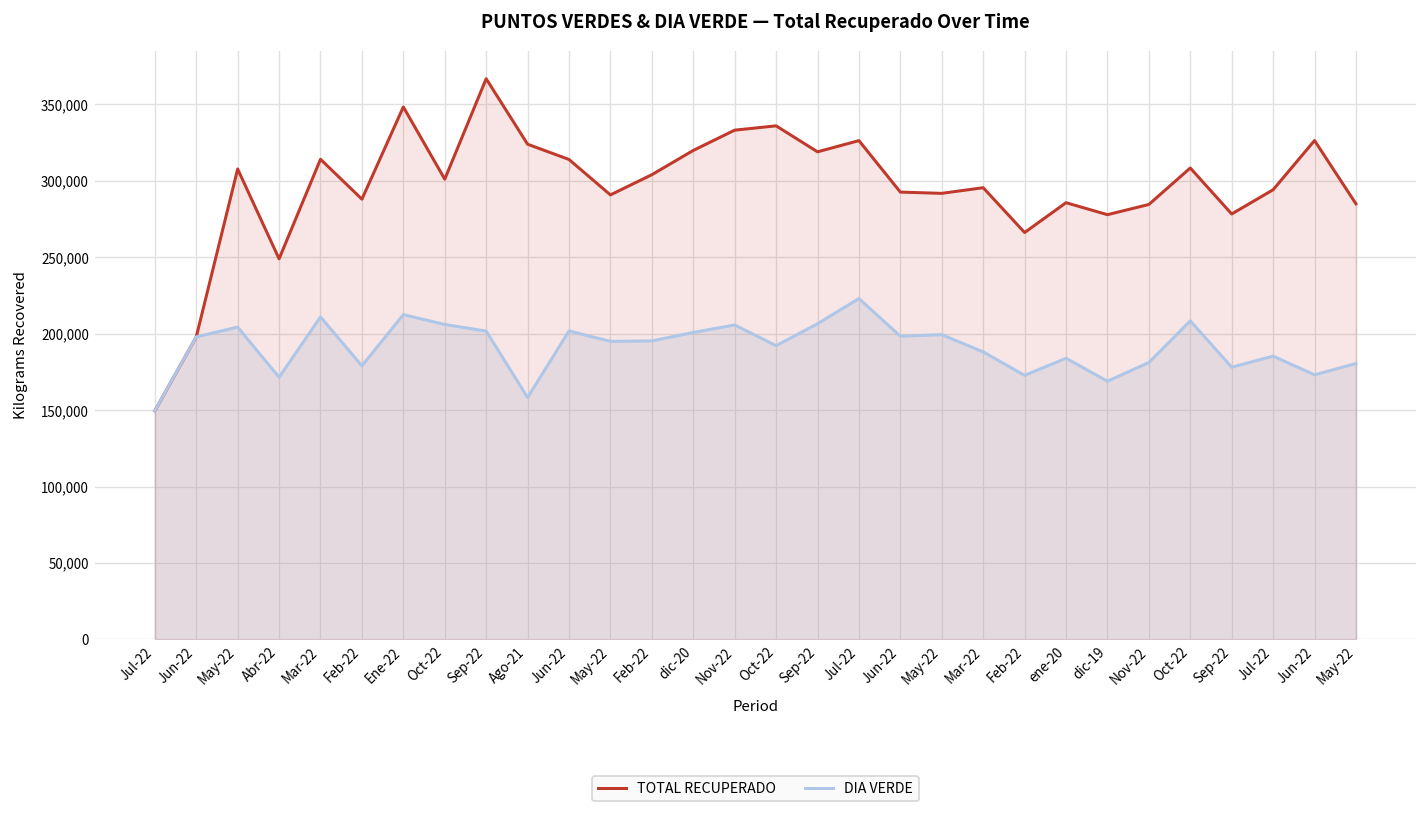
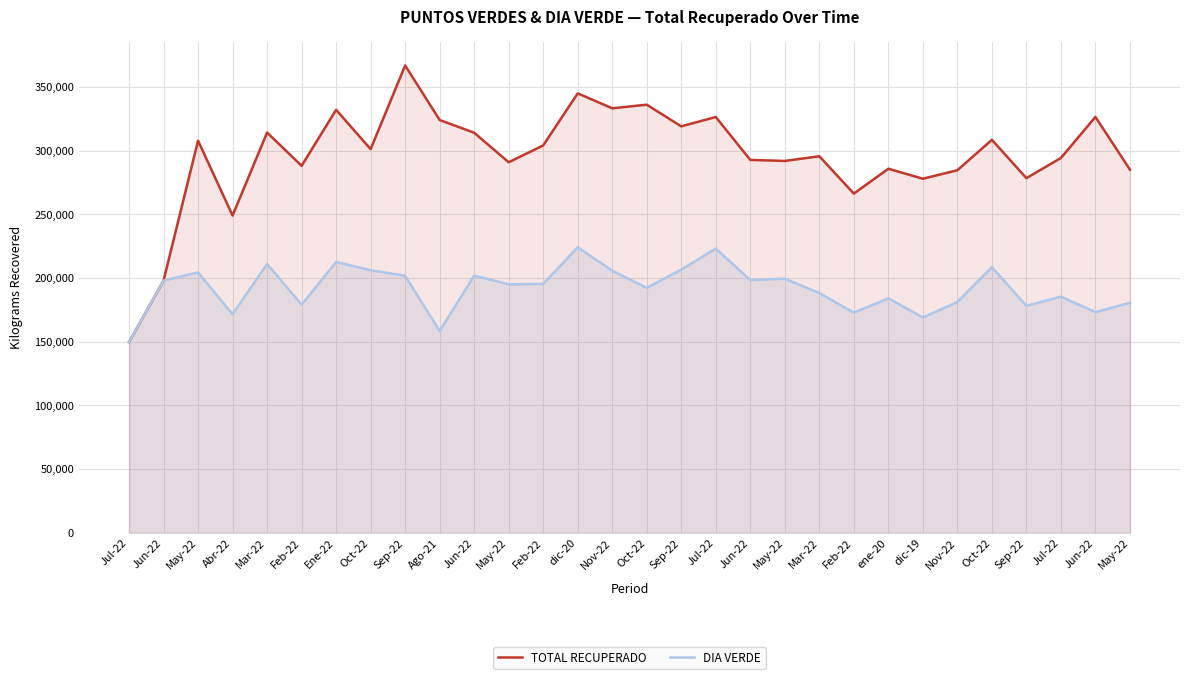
TOTAL RECUPERADO, Ene-22: 348,000 -> 332,000
TOTAL RECUPERADO, dic-20: 320,000 -> 345,000
DIA VERDE, dic-20: 201,000 -> 224,000
